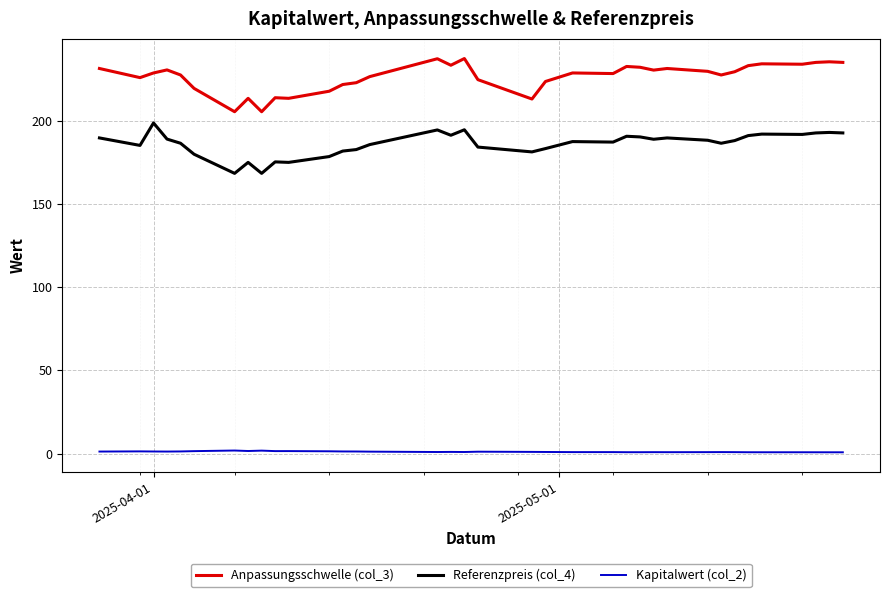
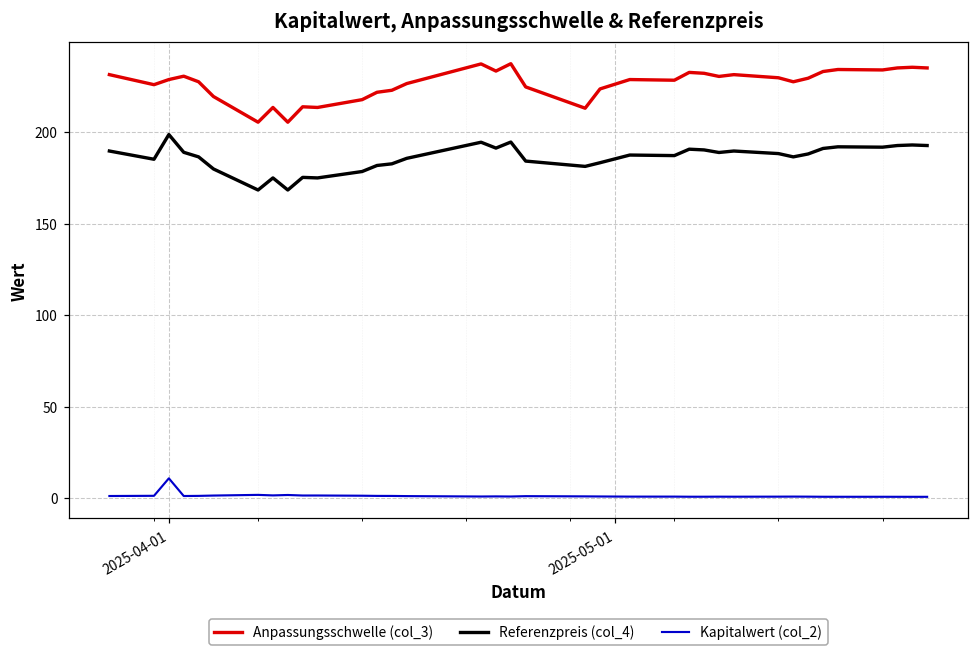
Kapitalwert (col_2), 2025-04-01: 1 -> 11
